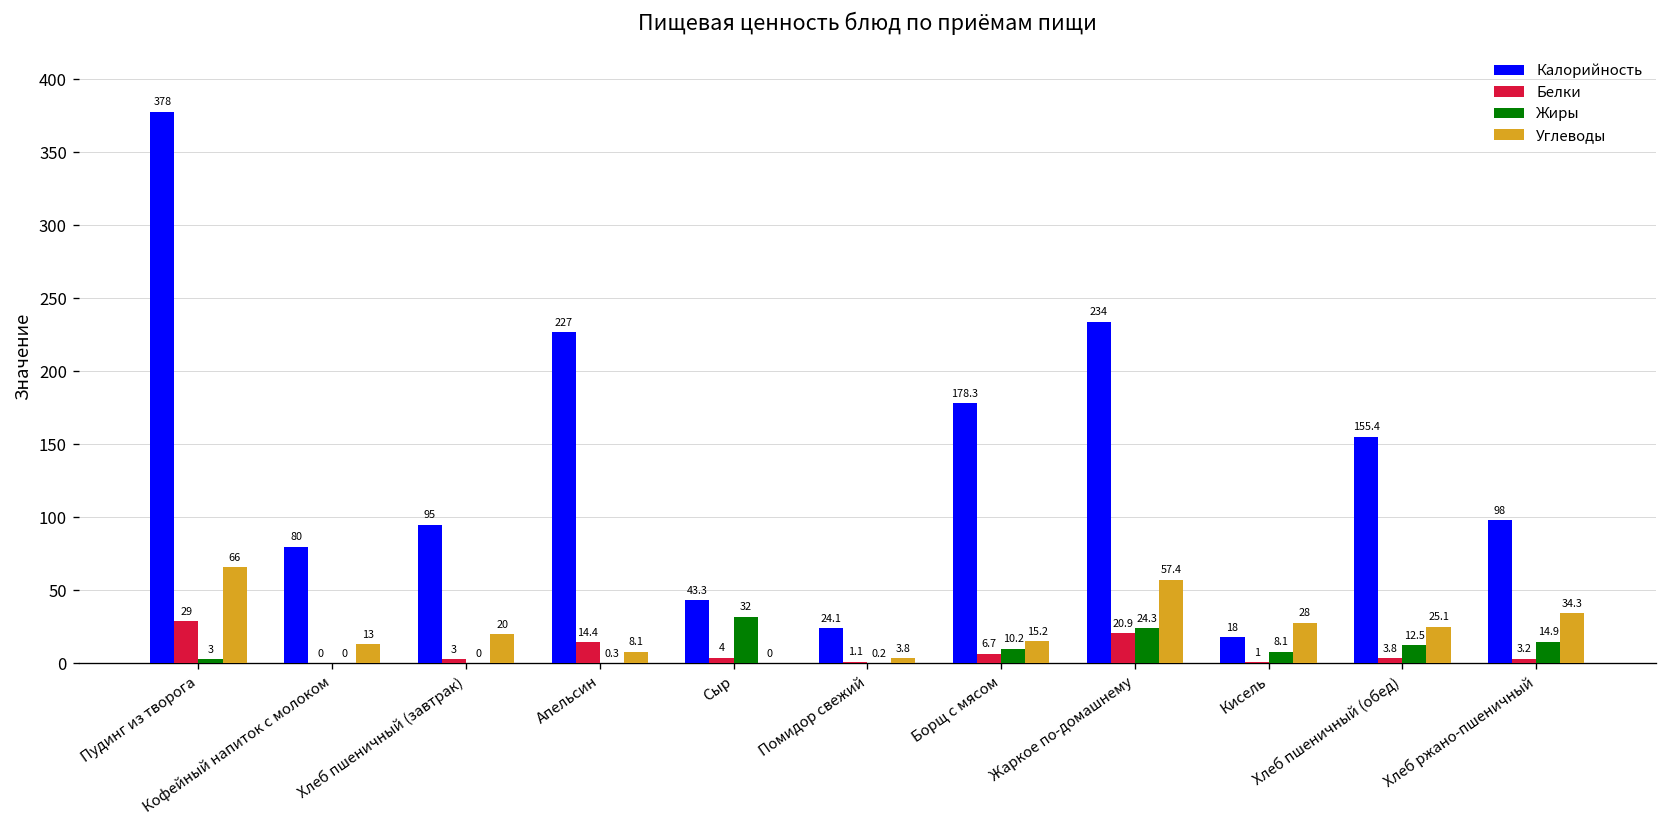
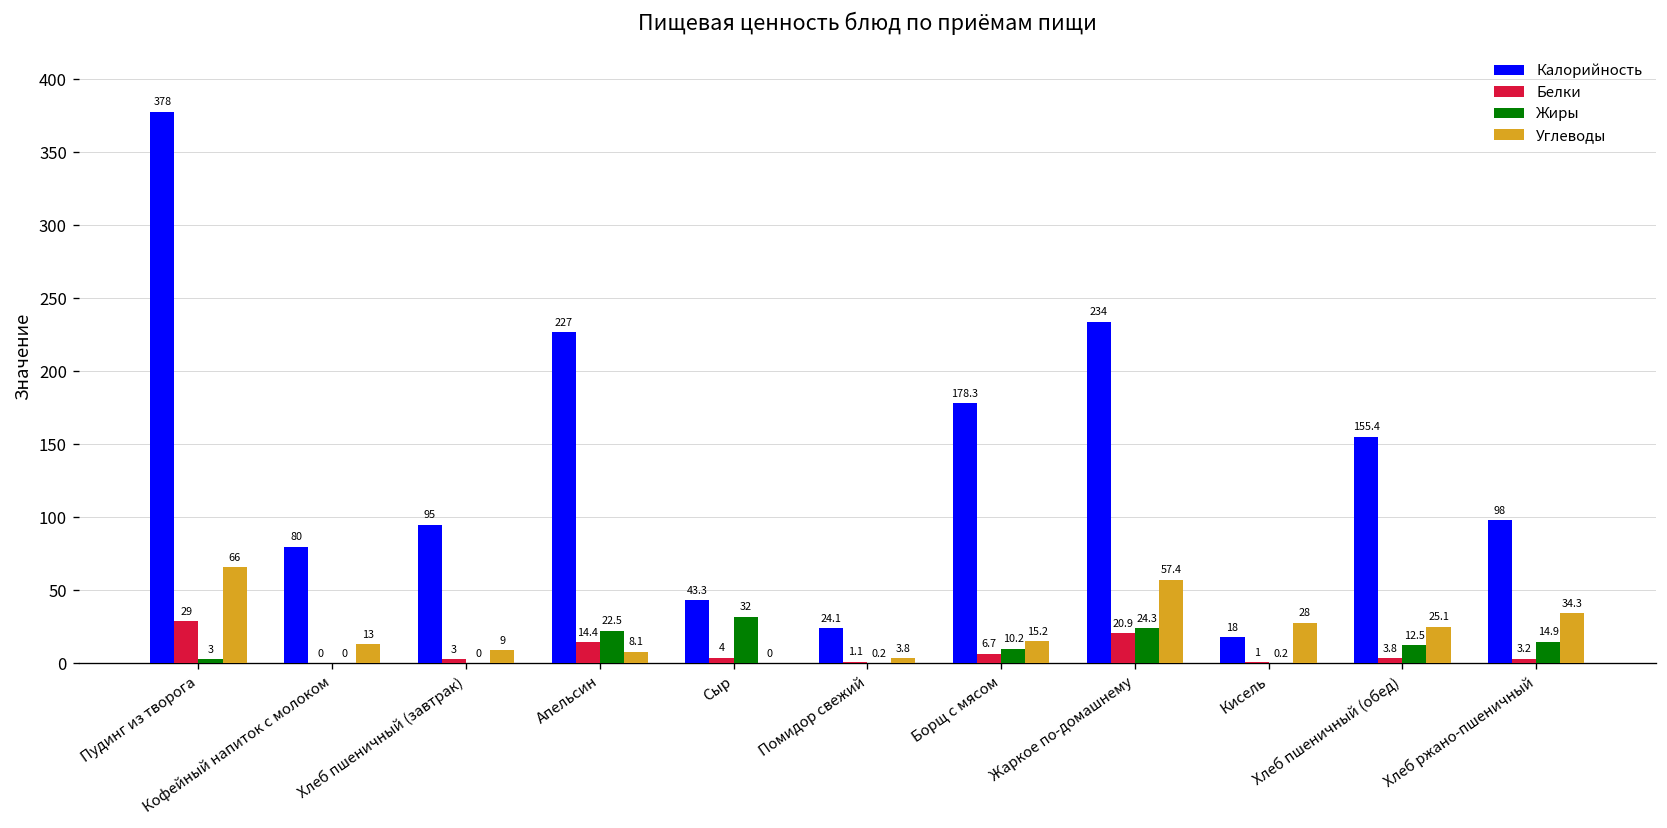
Углеводы, Хлеб пшеничный (завтрак): 20 -> 9
Жиры, Апельсин: 0.3 -> 22.5
Жиры, Кисель: 8.1 -> 0.2
